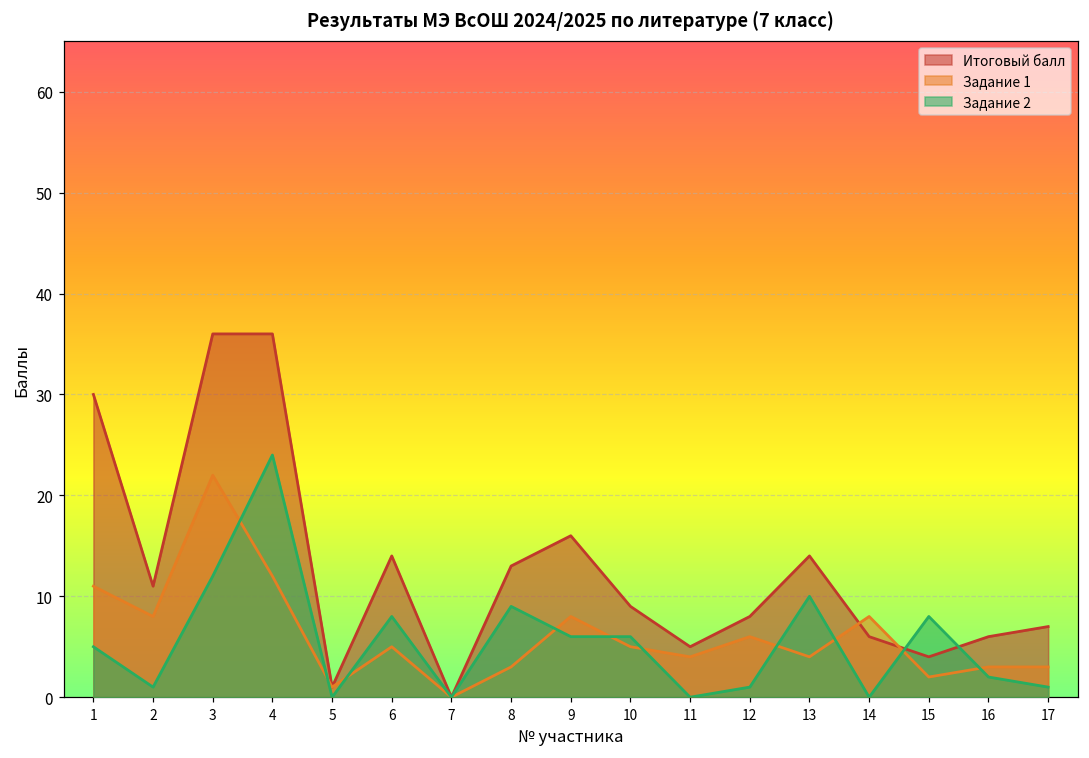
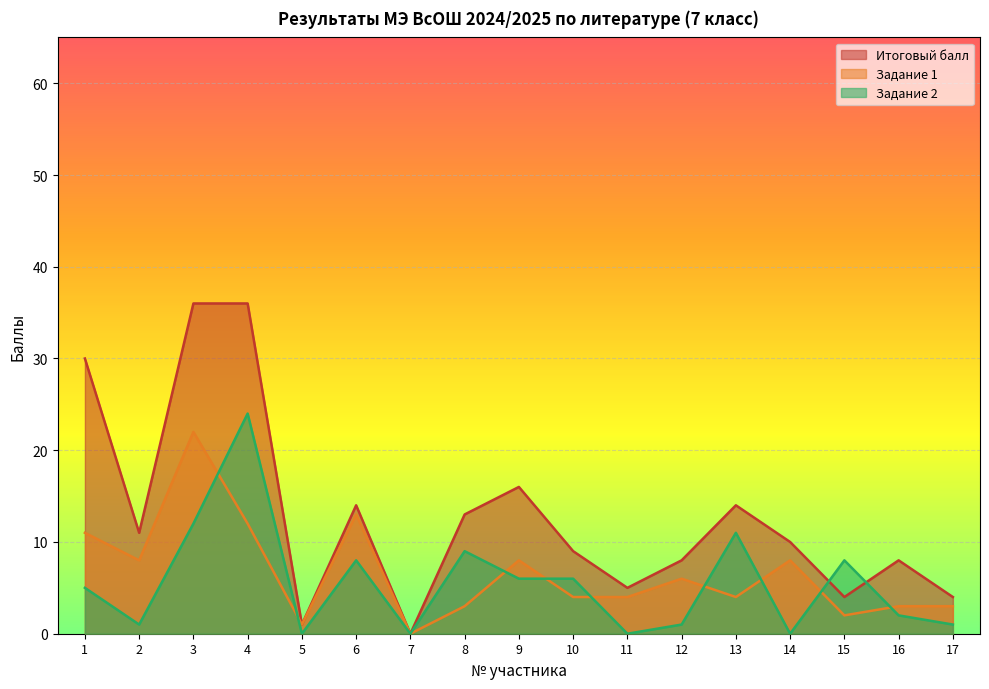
Задание 1, 6: 5 -> 13
Задание 1, 10: 5 -> 4
Задание 2, 13: 10 -> 11
Итоговый балл, 14: 6 -> 10
Итоговый балл, 16: 6 -> 8
Итоговый балл, 17: 7 -> 4
